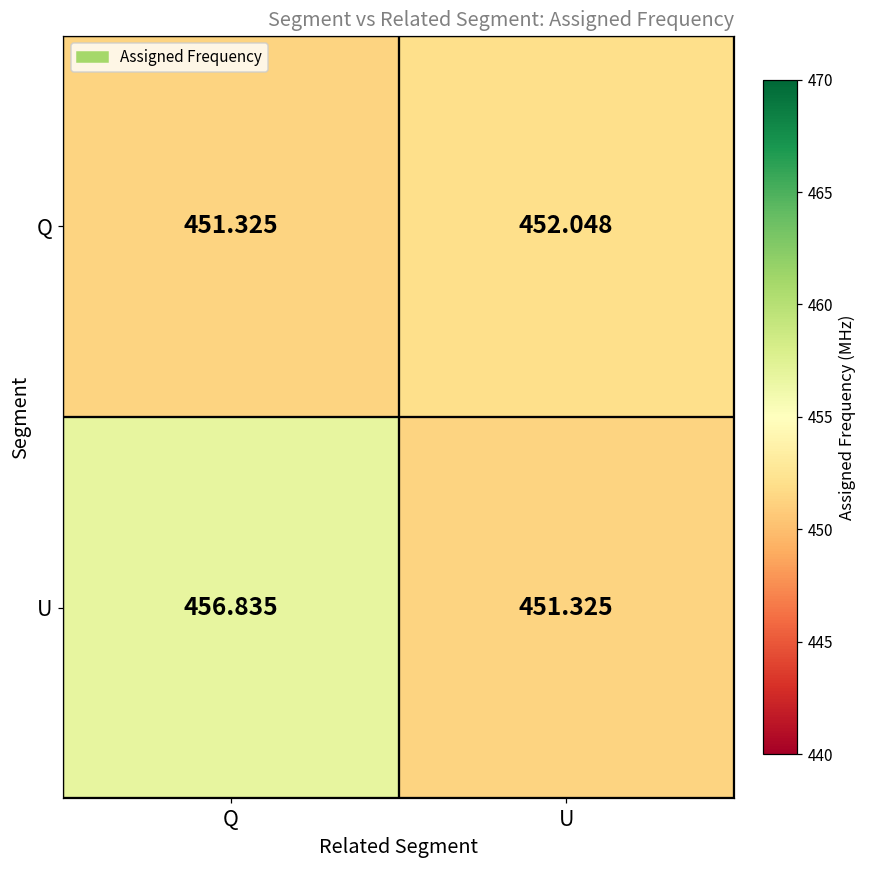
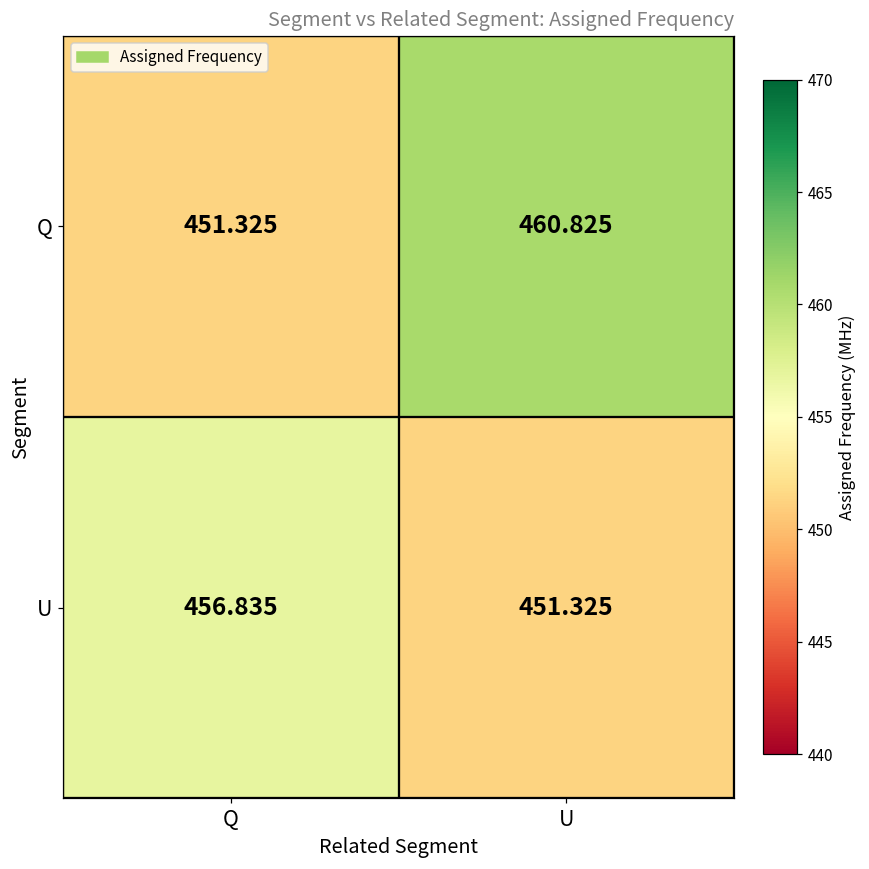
Q, U: 452.048 -> 460.825
